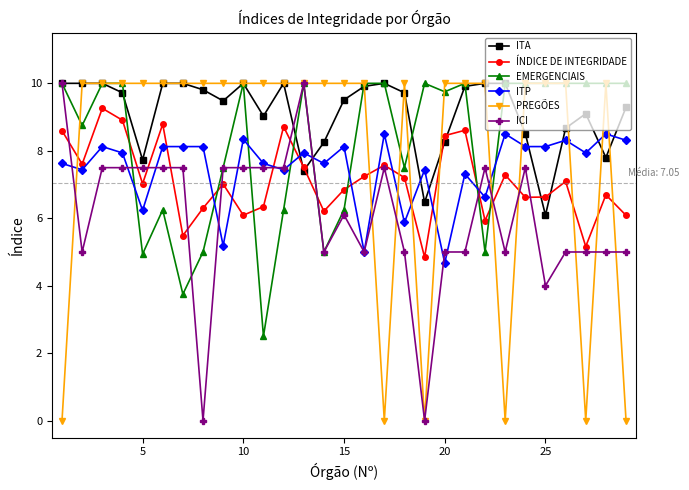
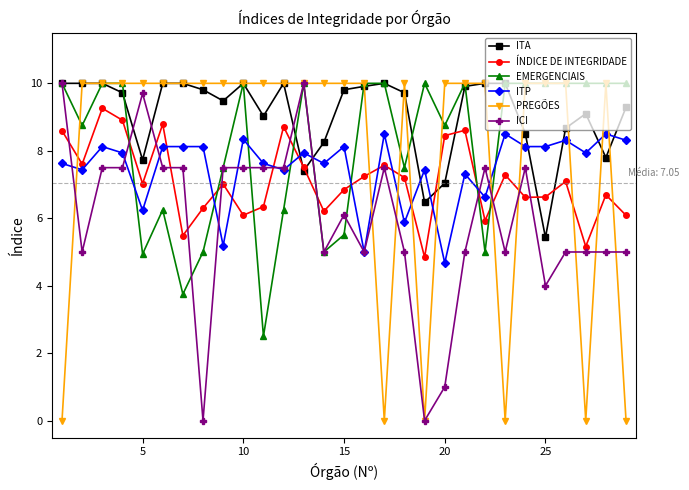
ICI, 5: 7.5 -> 9.7
ITA, 15: 9.5 -> 9.8
EMERGENCIAIS, 15: 6.3 -> 5.5
ITA, 20: 8.3 -> 7.0
EMERGENCIAIS, 20: 9.8 -> 8.8
ICI, 20: 5 -> 1
ITA, 25: 6.1 -> 5.4
